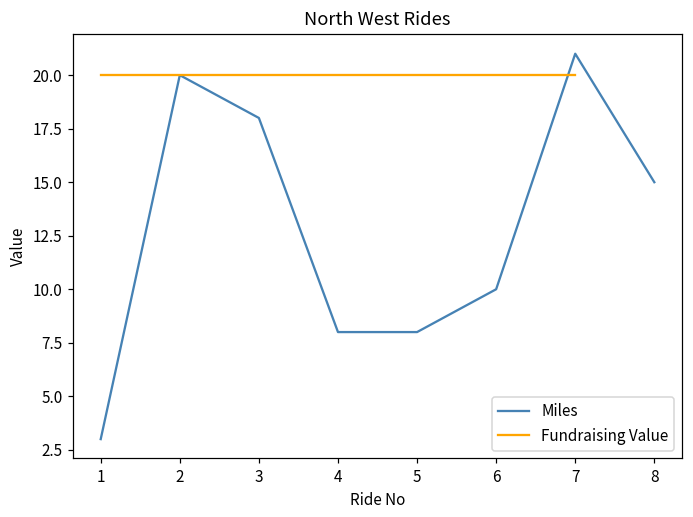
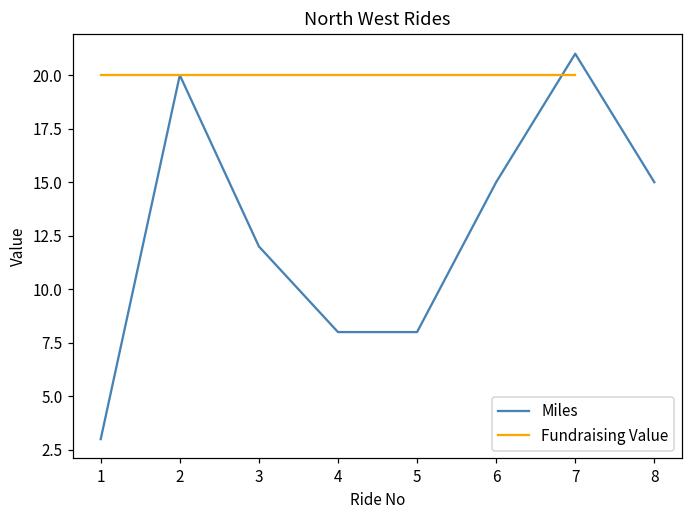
Miles, 3: 18 -> 12
Miles, 6: 10 -> 15
